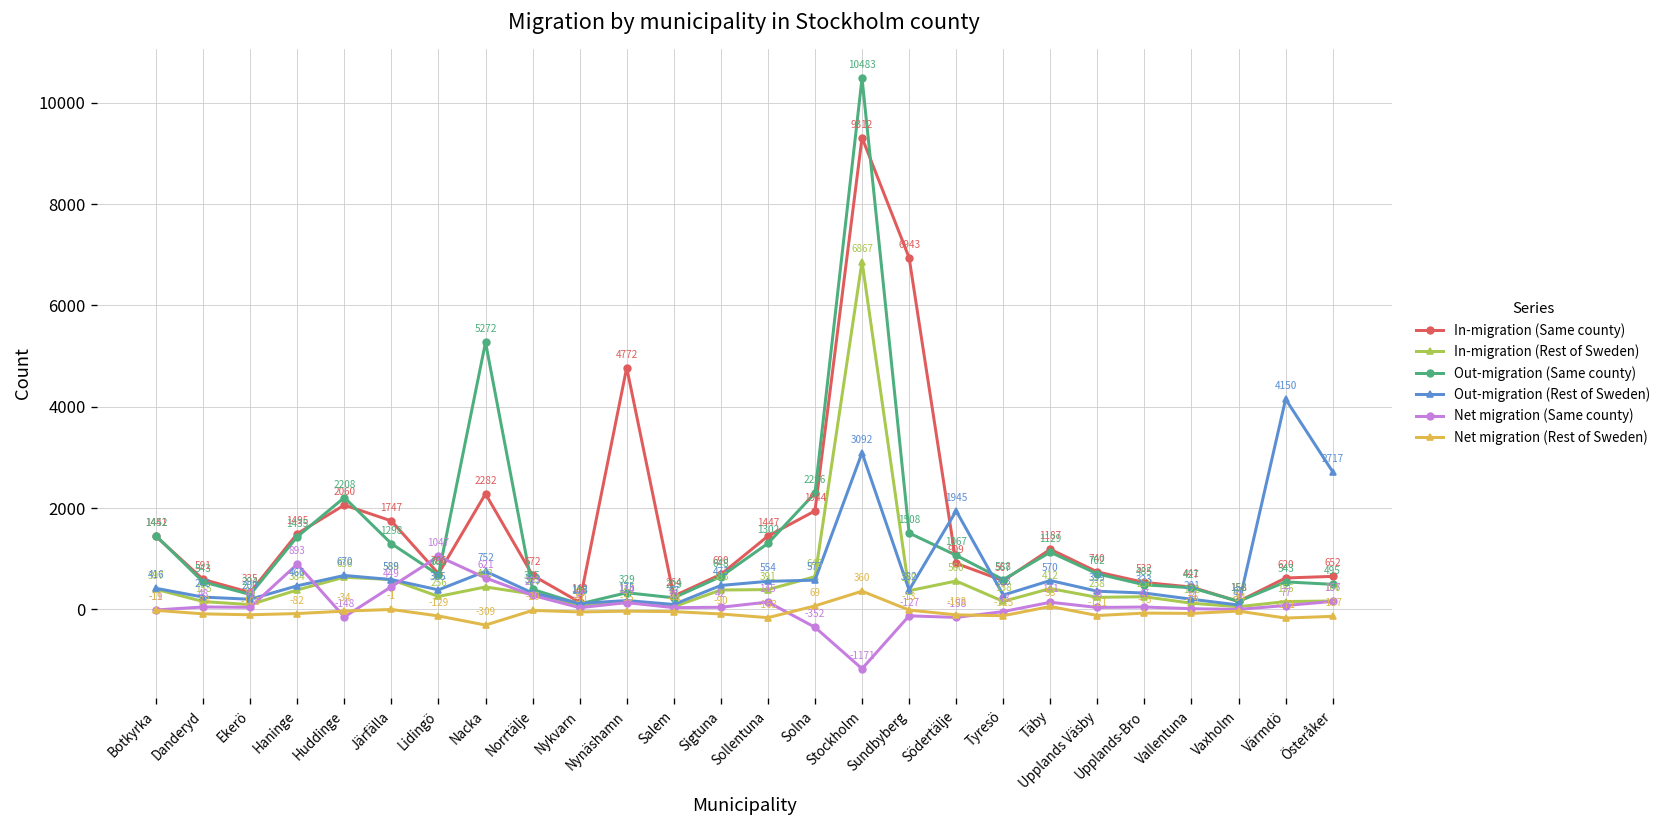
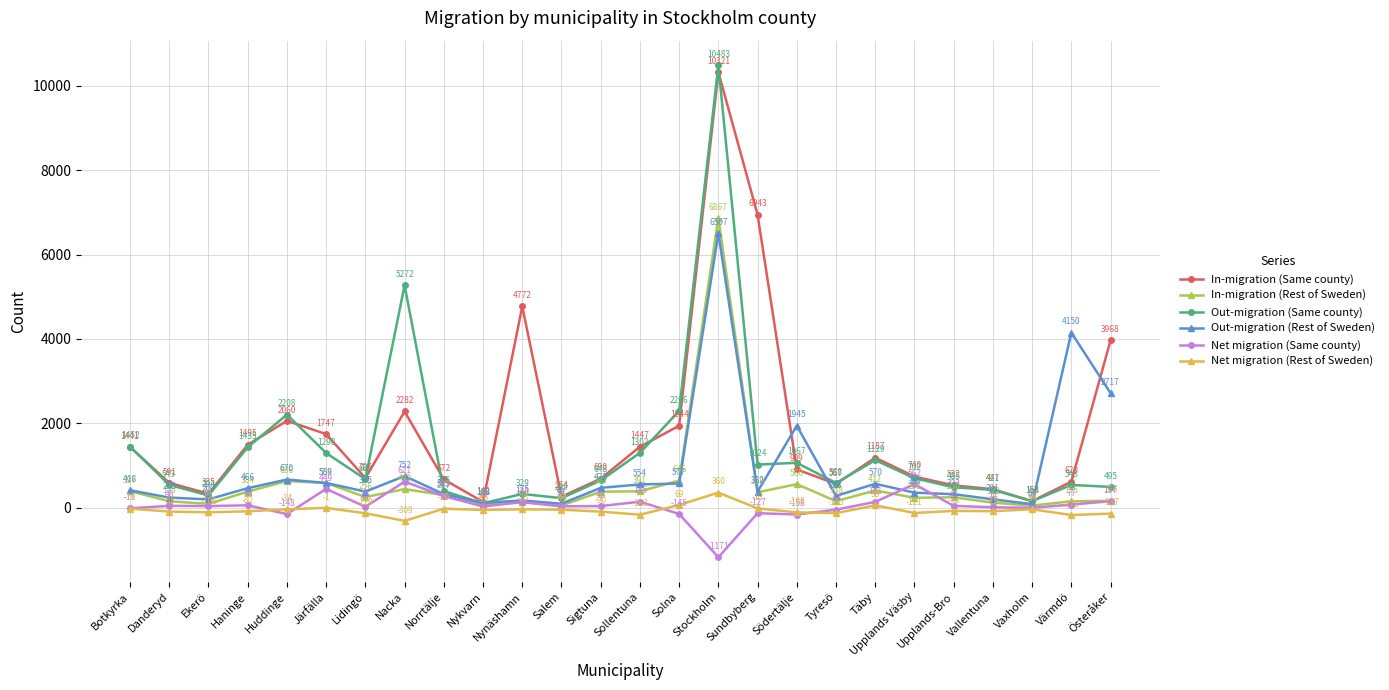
Net migration (Same county), Haninge: 893 -> 60
Net migration (Same county), Lidingö: 1047 -> 25
Net migration (Same county), Solna: -352 -> -145
In-migration (Same county), Stockholm: 9312 -> 10321
Out-migration (Rest of Sweden), Stockholm: 3092 -> 6507
Out-migration (Same county), Sundbyberg: 1508 -> 1024
Net migration (Same county), Upplands Väsby: 38 -> 562
In-migration (Same county), Österåker: 652 -> 3968
